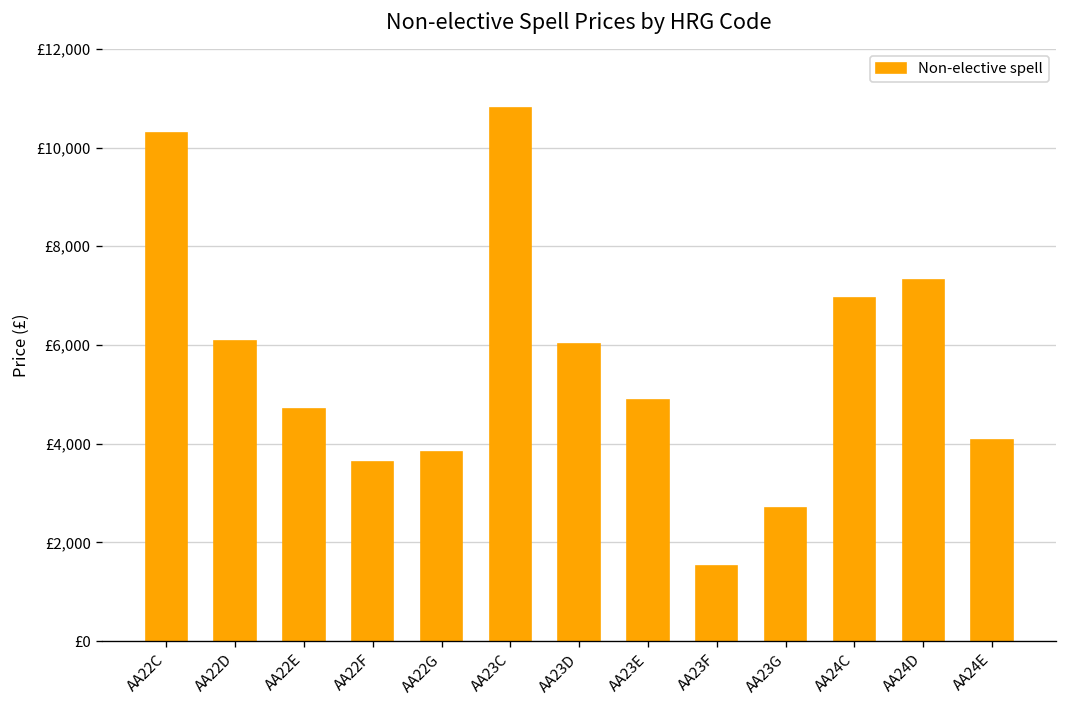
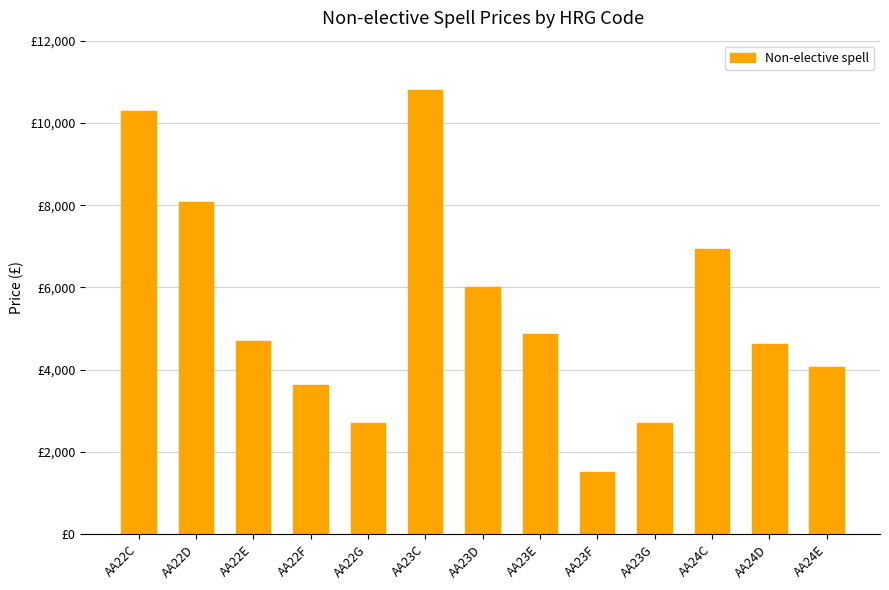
AA22D: £6,100 -> £8,100
AA22G: £3,800 -> £2,700
AA24D: £7,300 -> £4,600
